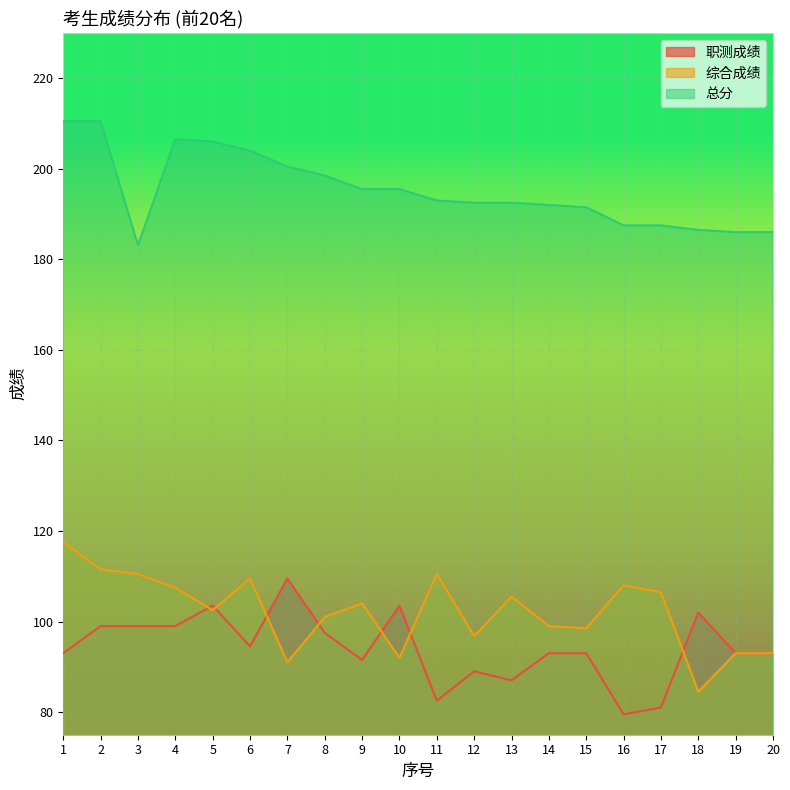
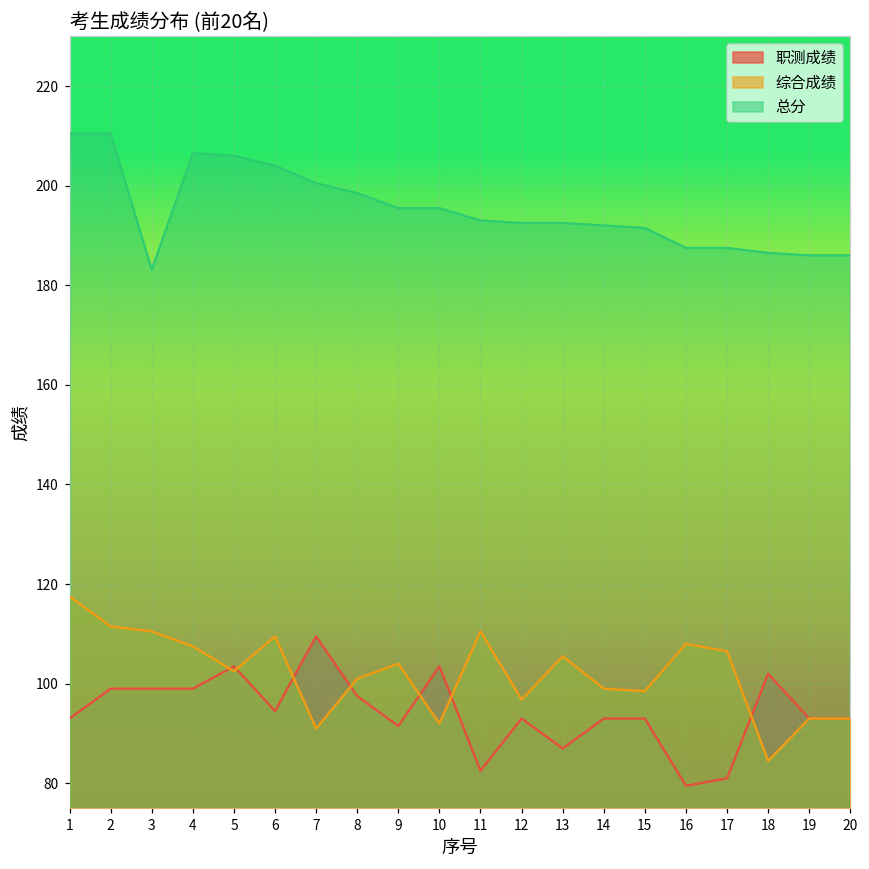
职测成绩, 12: 89 -> 93
